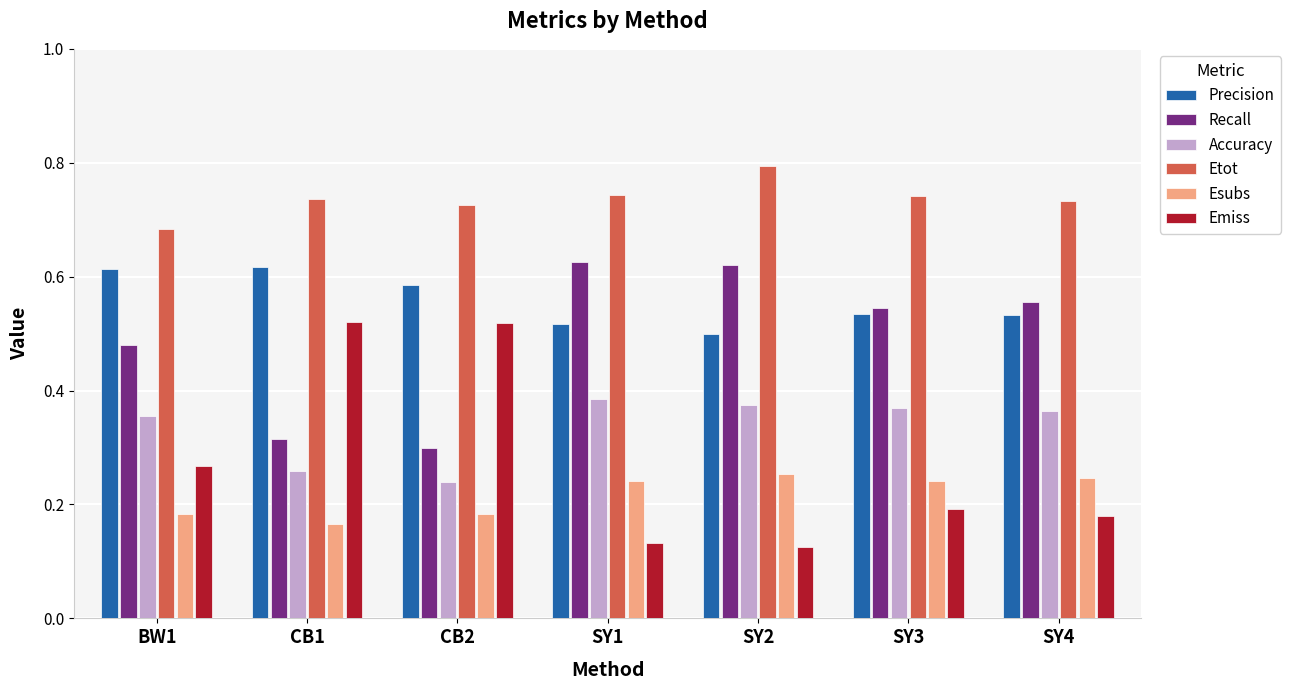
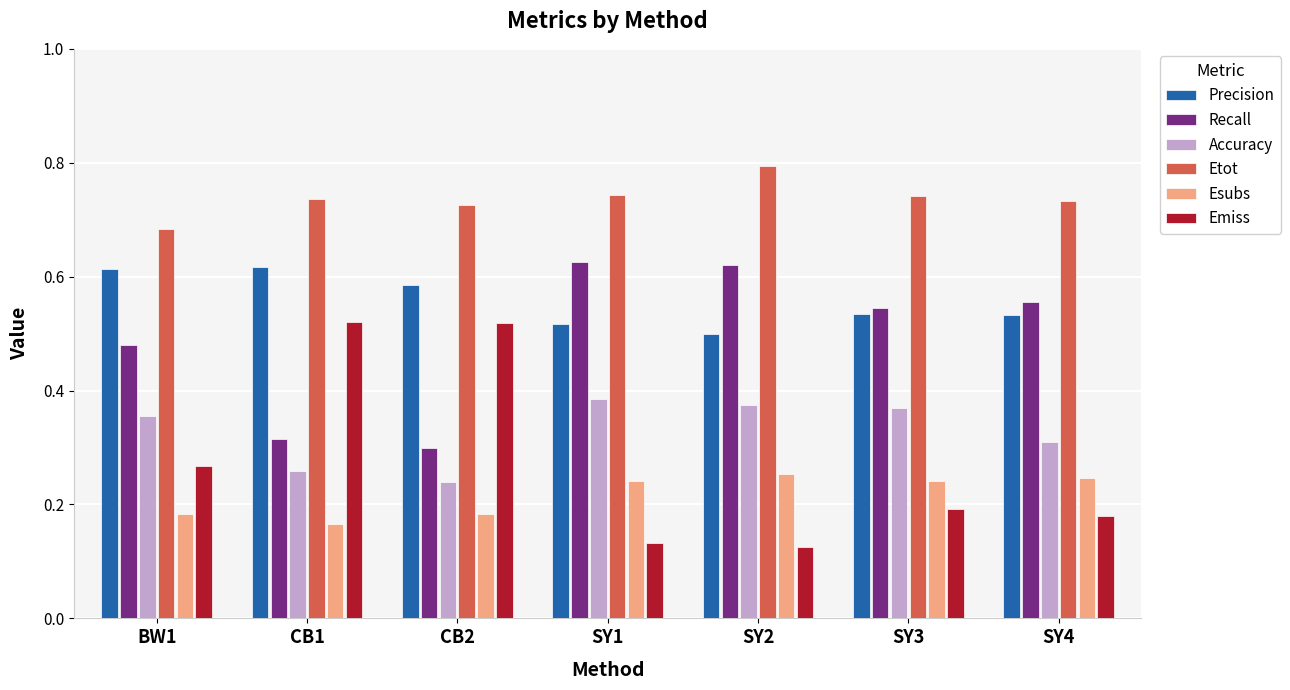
Accuracy, SY4: 0.36 -> 0.31
